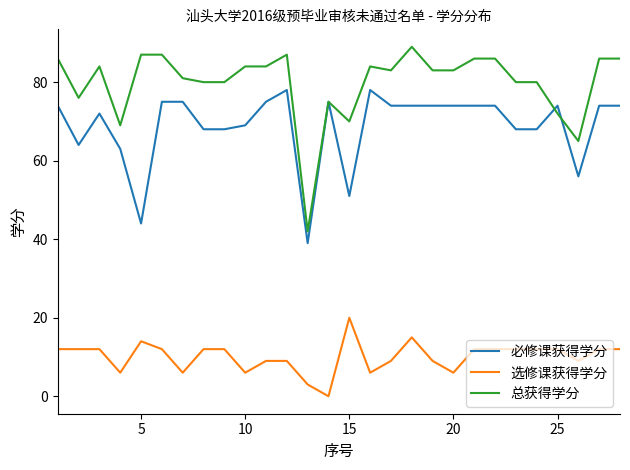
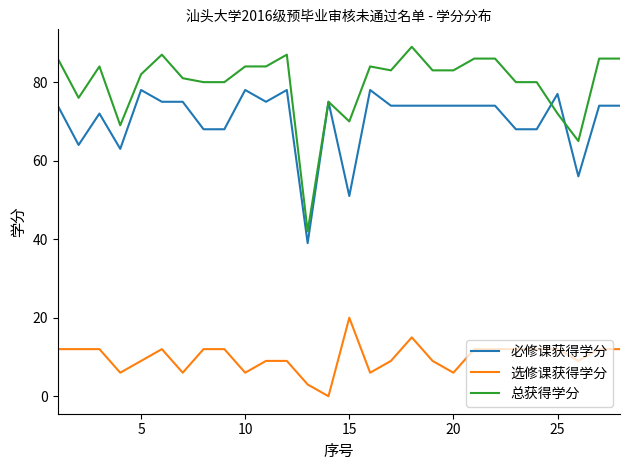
必修课获得学分, 5: 44 -> 78
选修课获得学分, 5: 14 -> 9
总获得学分, 5: 87 -> 82
必修课获得学分, 10: 69 -> 78
必修课获得学分, 25: 74 -> 77
